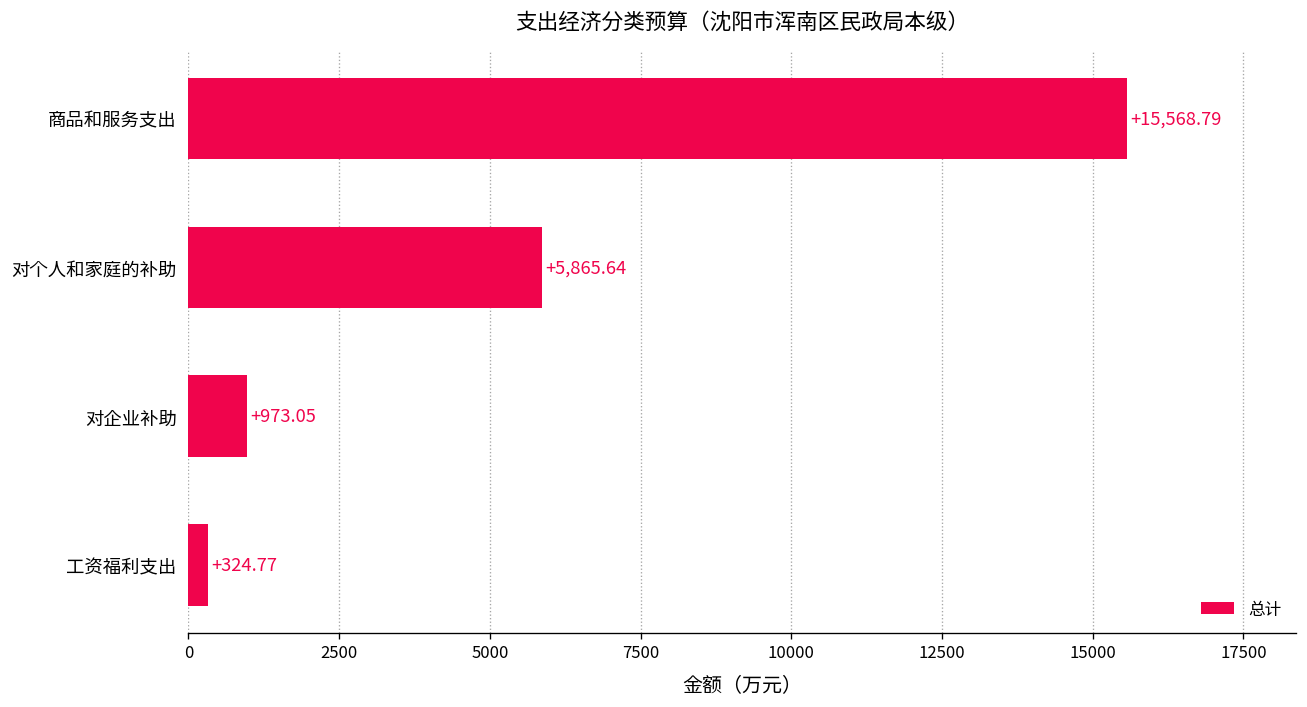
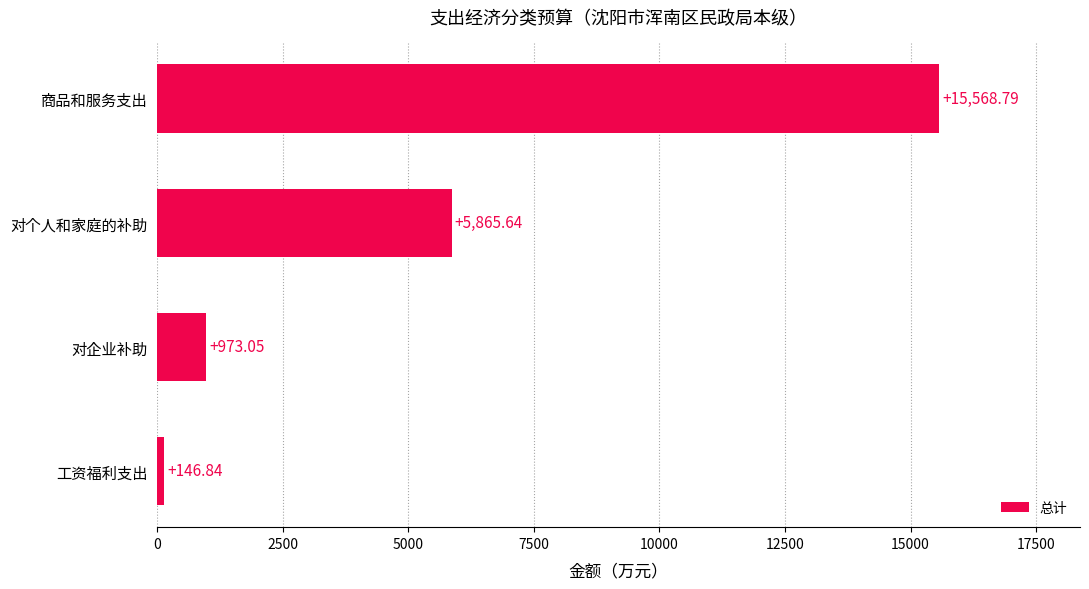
工资福利支出: +324.77 -> +146.84
